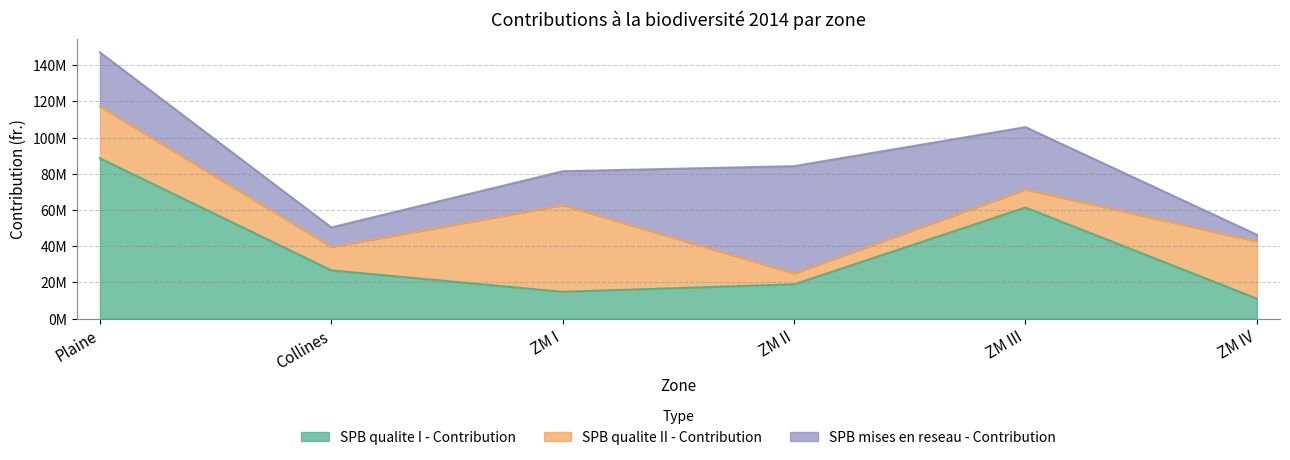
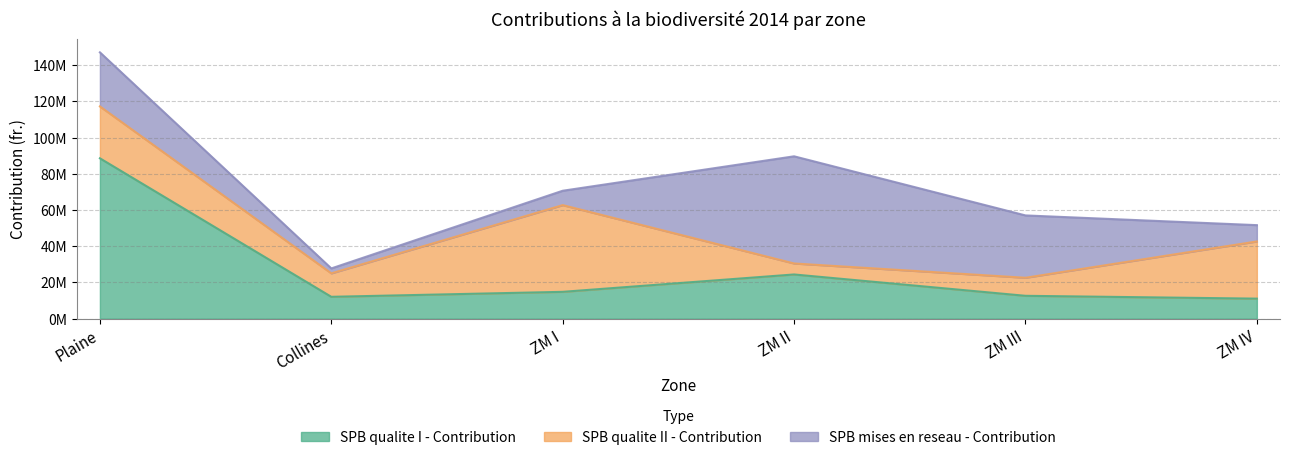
SPB qualite I - Contribution, Collines: 27000000 -> 12000000
SPB mises en reseau - Contribution, Collines: 11000000 -> 3000000
SPB mises en reseau - Contribution, ZM I: 19000000 -> 8000000
SPB qualite I - Contribution, ZM II: 19000000 -> 24000000
SPB qualite I - Contribution, ZM III: 61000000 -> 13000000
SPB mises en reseau - Contribution, ZM IV: 4000000 -> 9000000
